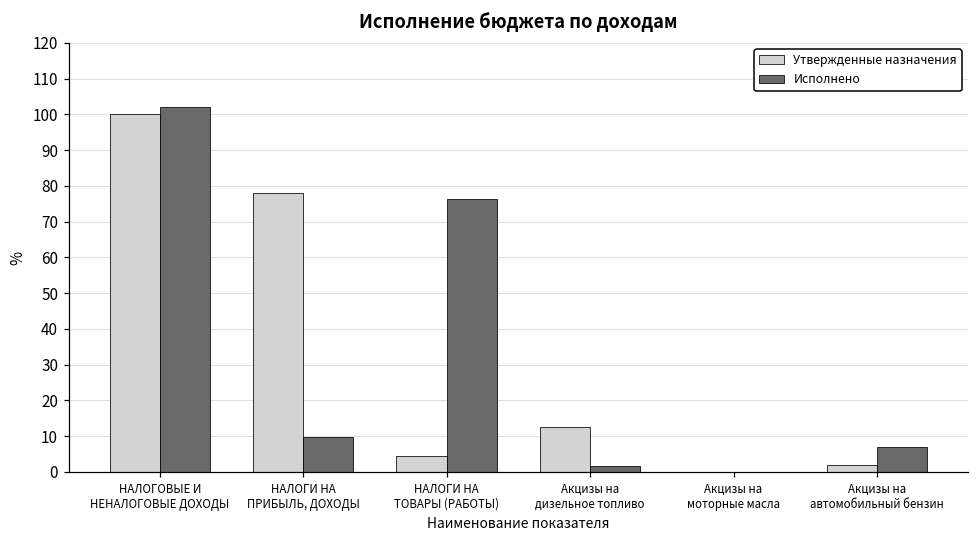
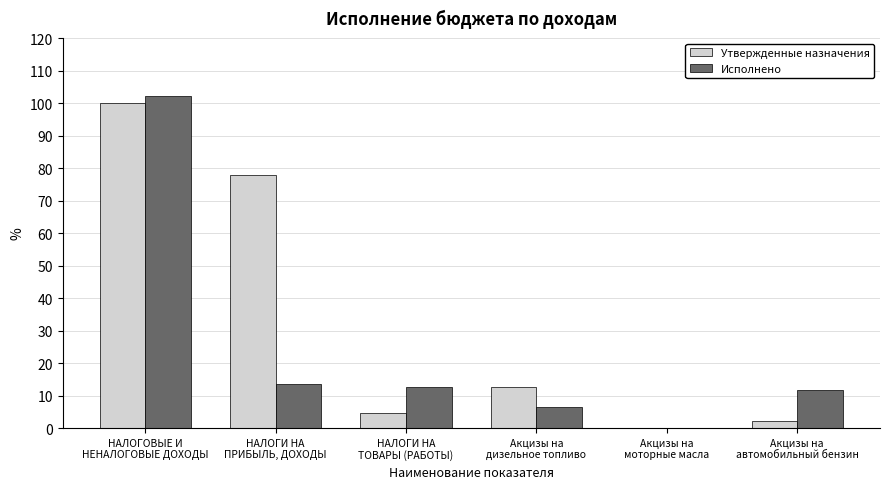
Исполнено, НАЛОГИ НА ПРИБЫЛЬ, ДОХОДЫ: 10 -> 13
Исполнено, НАЛОГИ НА ТОВАРЫ (РАБОТЫ): 76 -> 13
Исполнено, Акцизы на дизельное топливо: 2 -> 6
Исполнено, Акцизы на автомобильный бензин: 7 -> 12
